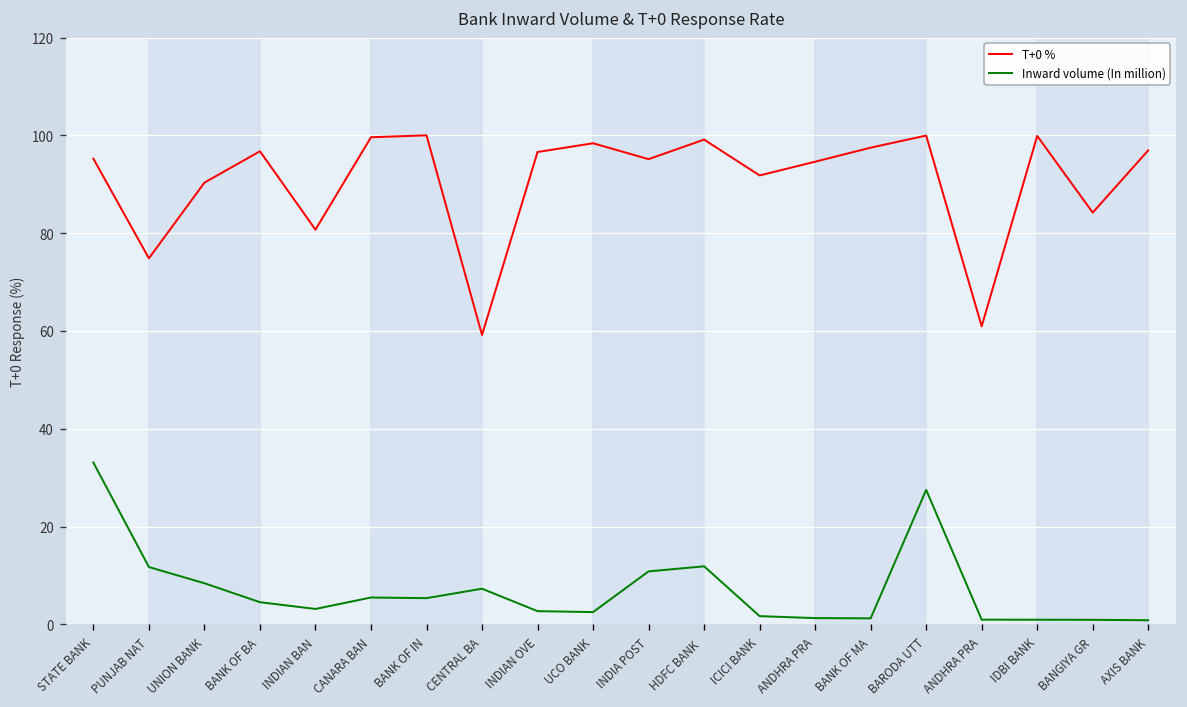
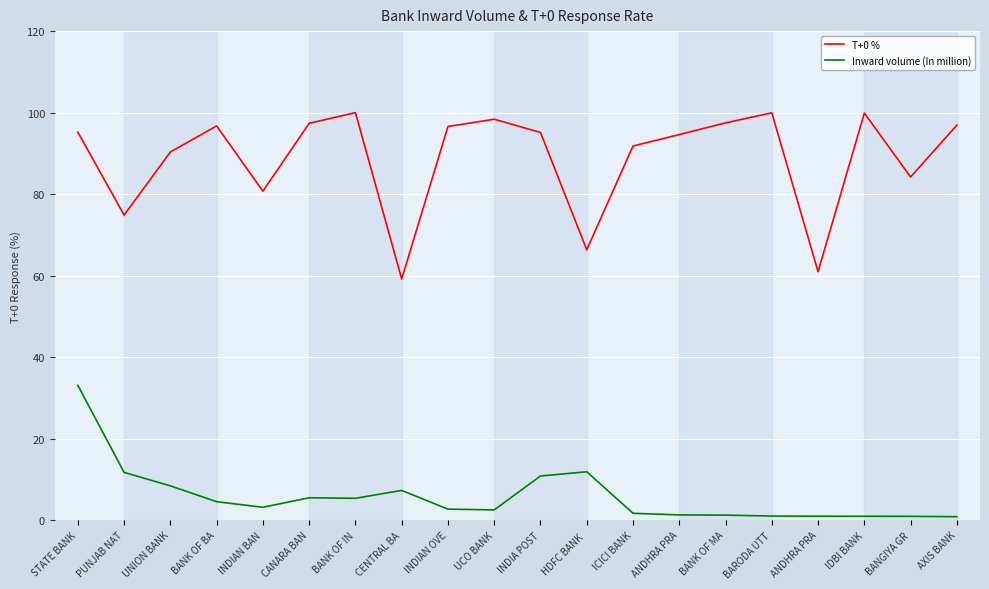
T+0 %, CANARA BAN: 100 -> 97
T+0 %, HDFC BANK: 99 -> 66
Inward volume (In million), BARODA UTT: 28 -> 1
